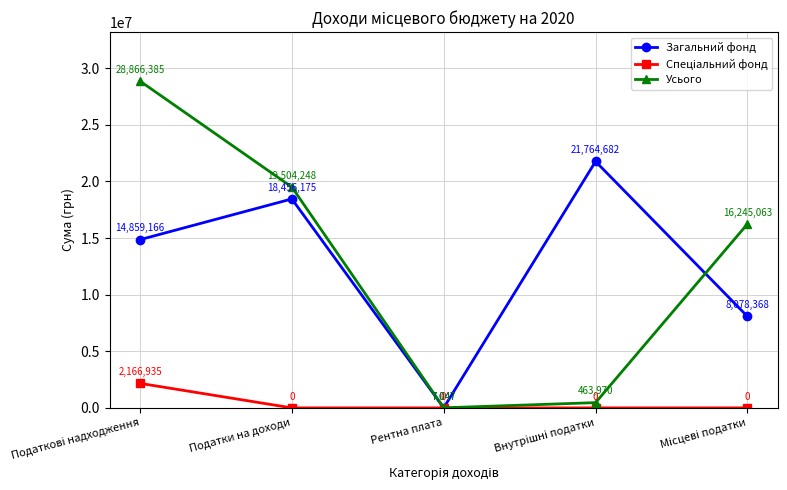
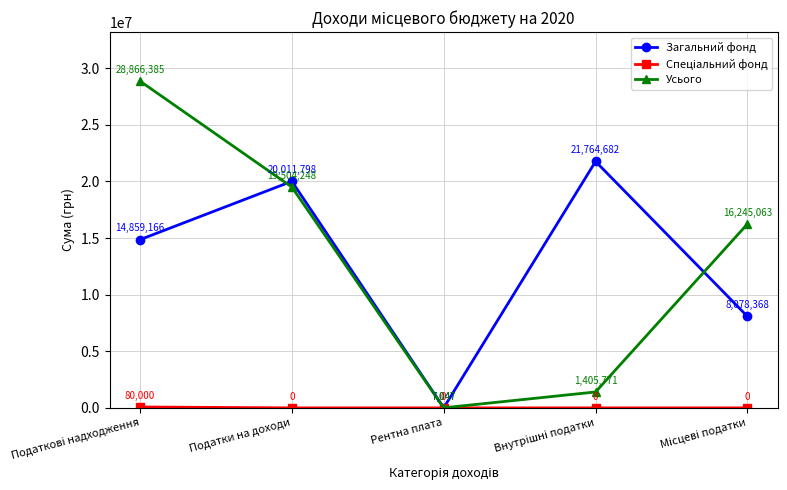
Спеціальний фонд, Податкові надходження: 2,166,935 -> 80,000
Загальний фонд, Податки на доходи: 18,456,175 -> 20,011,798
Усього, Внутрішні податки: 463,970 -> 1,405,771
